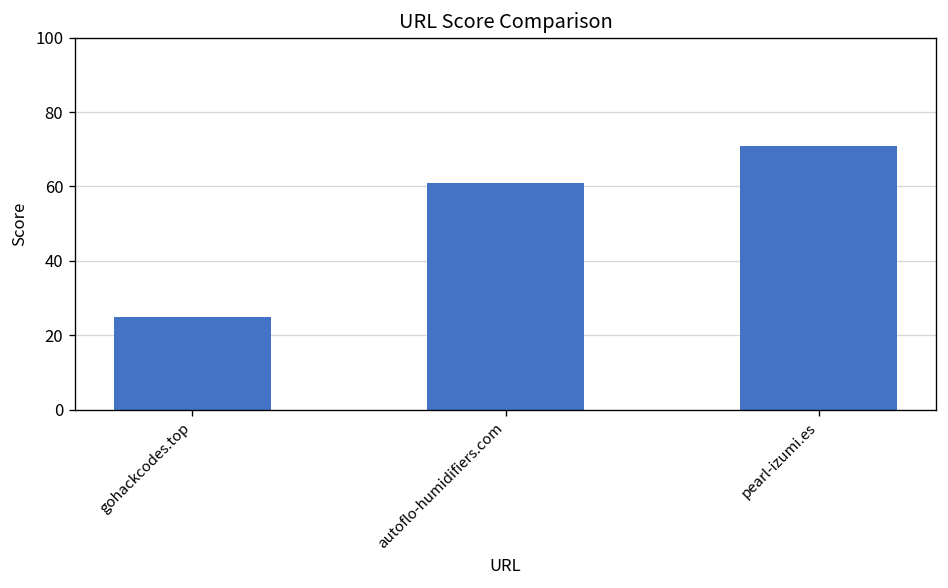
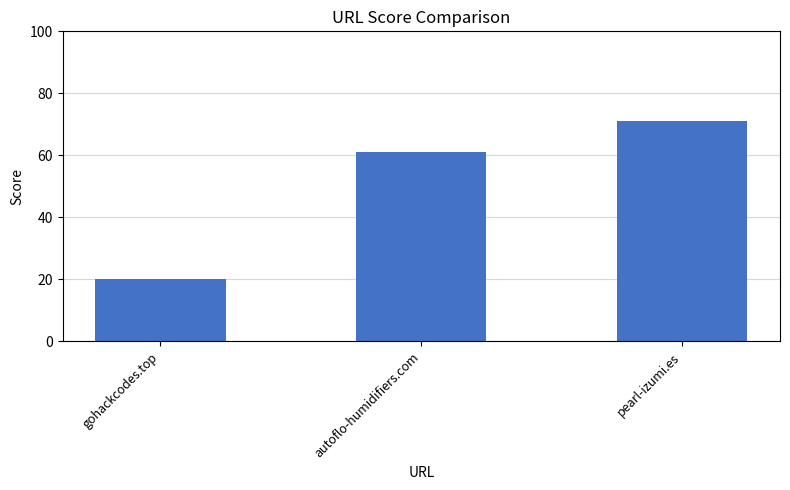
gohackcodes.top: 25 -> 20
